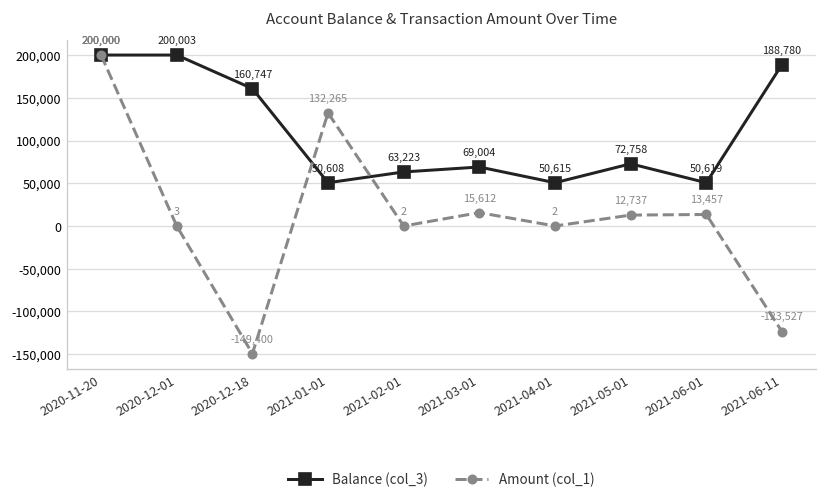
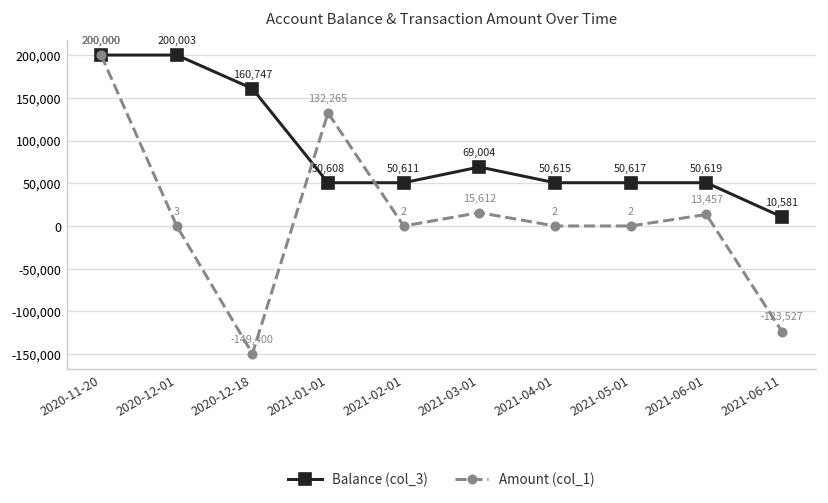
Balance (col_3), 2021-02-01: 63,223 -> 50,611
Balance (col_3), 2021-05-01: 72,758 -> 50,617
Amount (col_1), 2021-05-01: 12,737 -> 2
Balance (col_3), 2021-06-11: 188,780 -> 10,581
